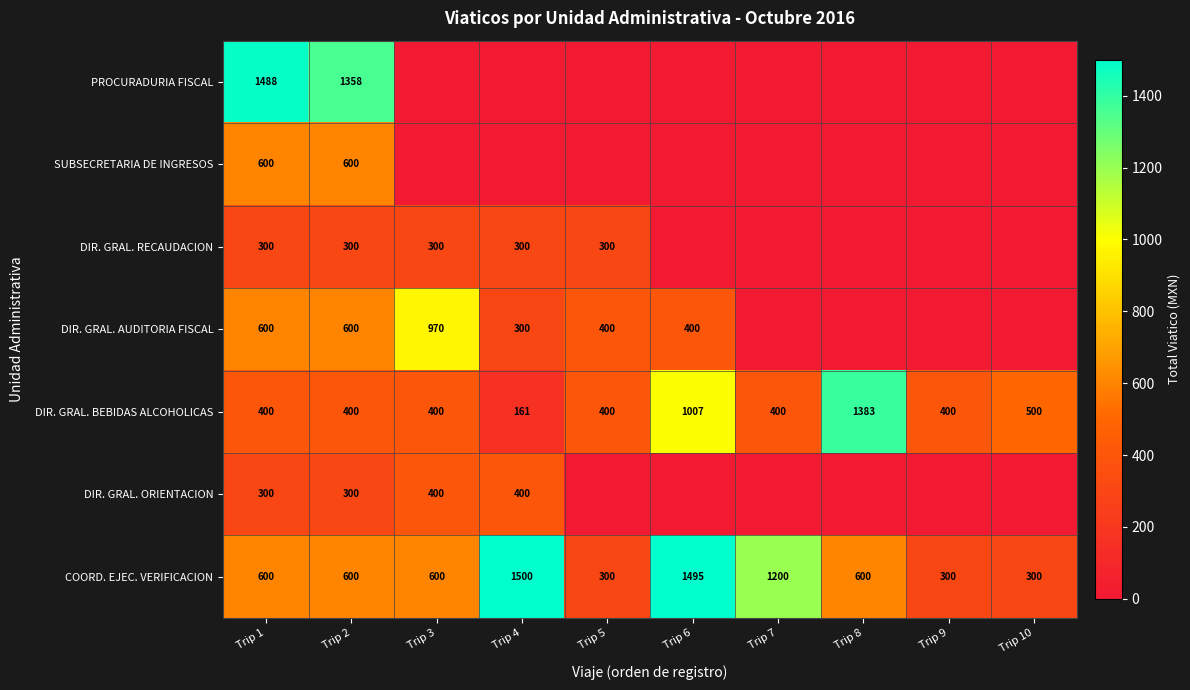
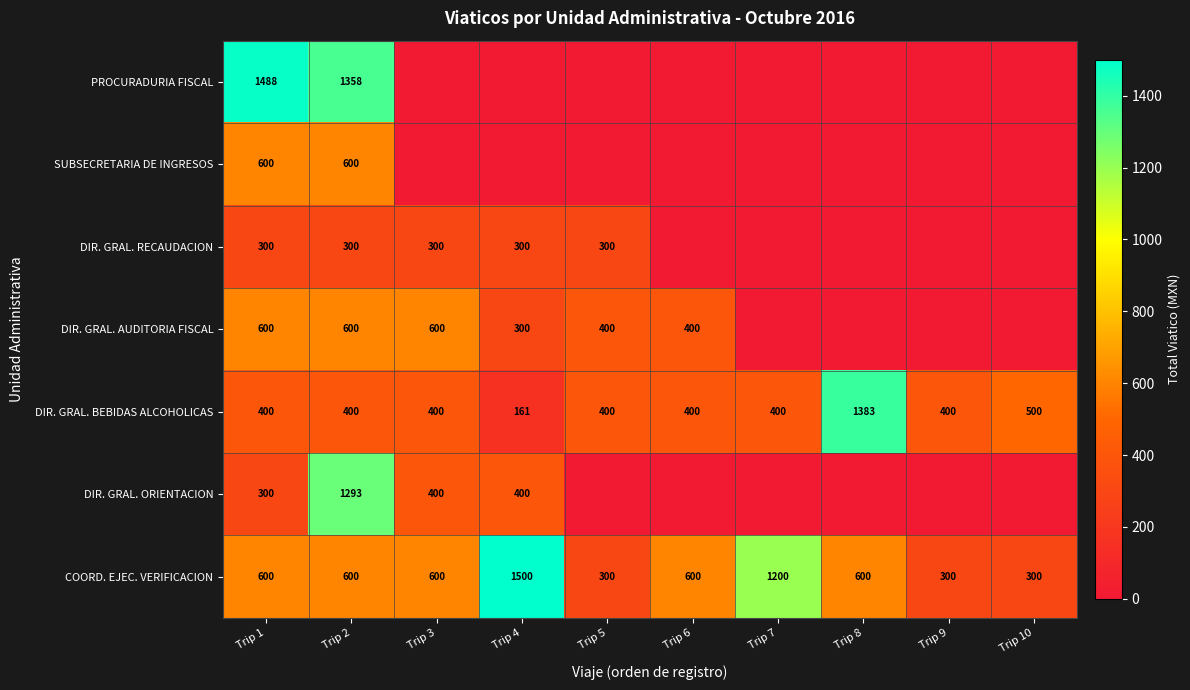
DIR. GRAL. AUDITORIA FISCAL, Trip 3: 970 -> 600
DIR. GRAL. BEBIDAS ALCOHOLICAS, Trip 6: 1007 -> 400
DIR. GRAL. ORIENTACION, Trip 2: 300 -> 1293
COORD. EJEC. VERIFICACION, Trip 6: 1495 -> 600
